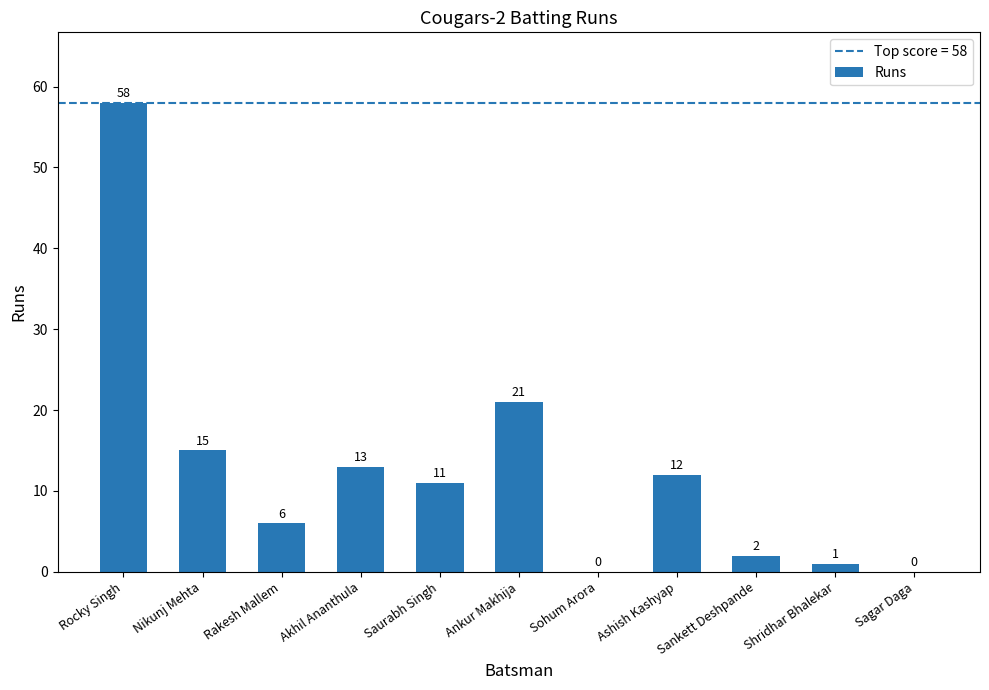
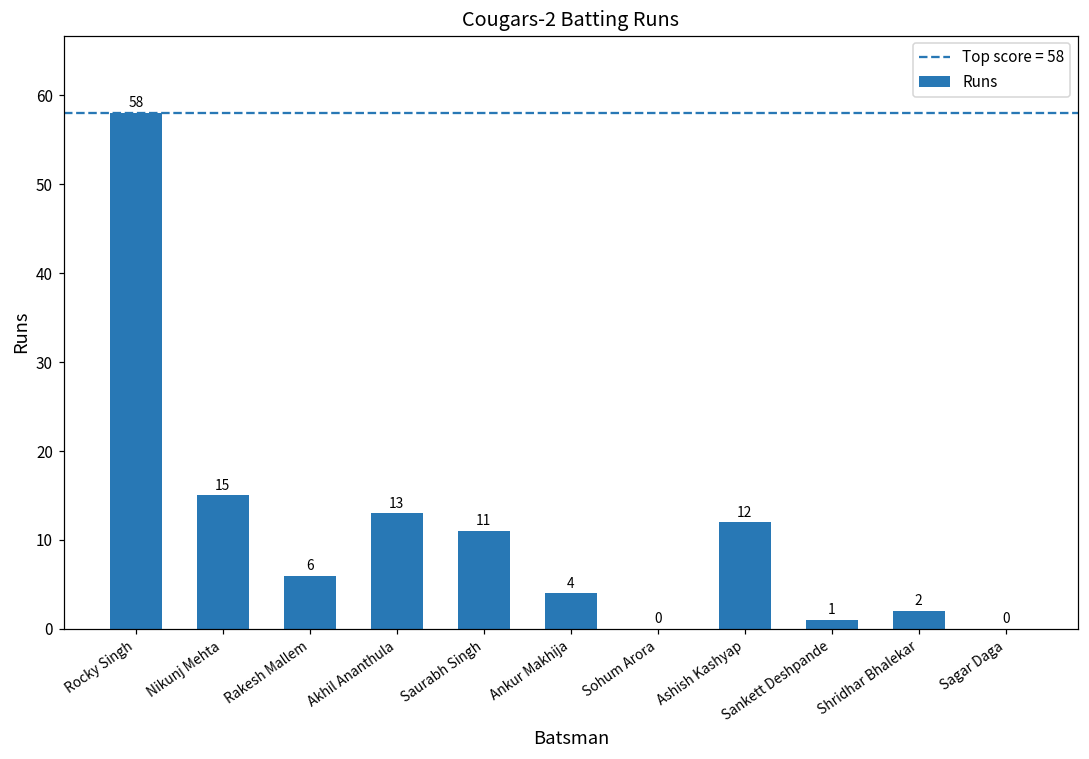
Ankur Makhija: 21 -> 4
Sankett Deshpande: 2 -> 1
Shridhar Bhalekar: 1 -> 2
